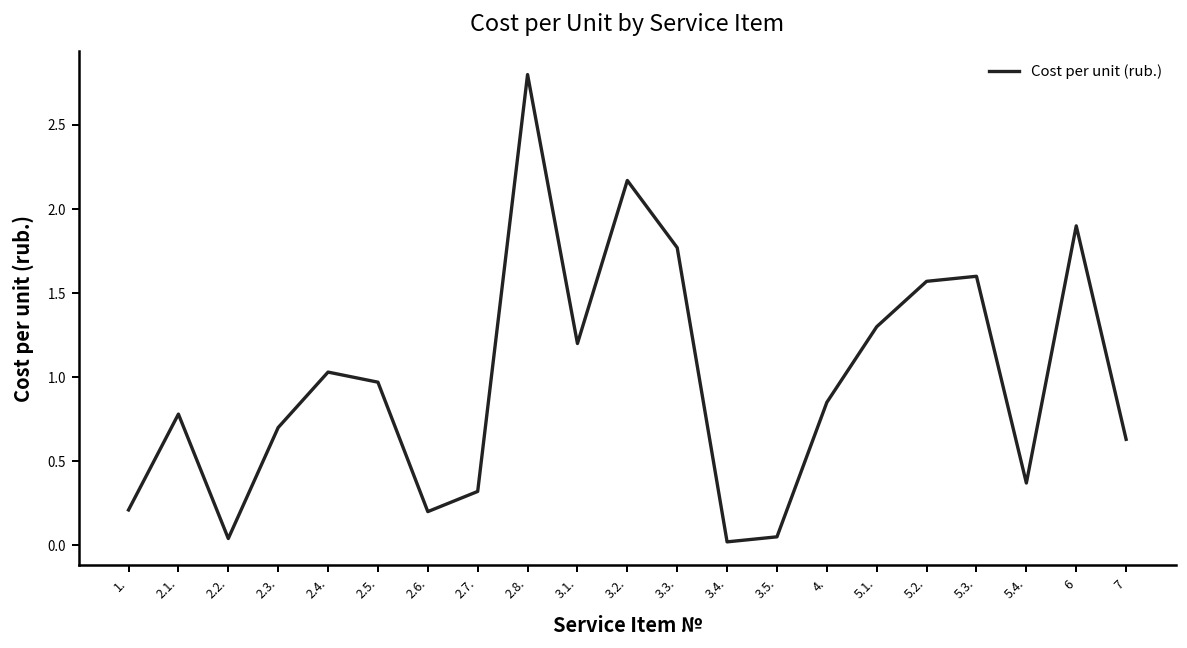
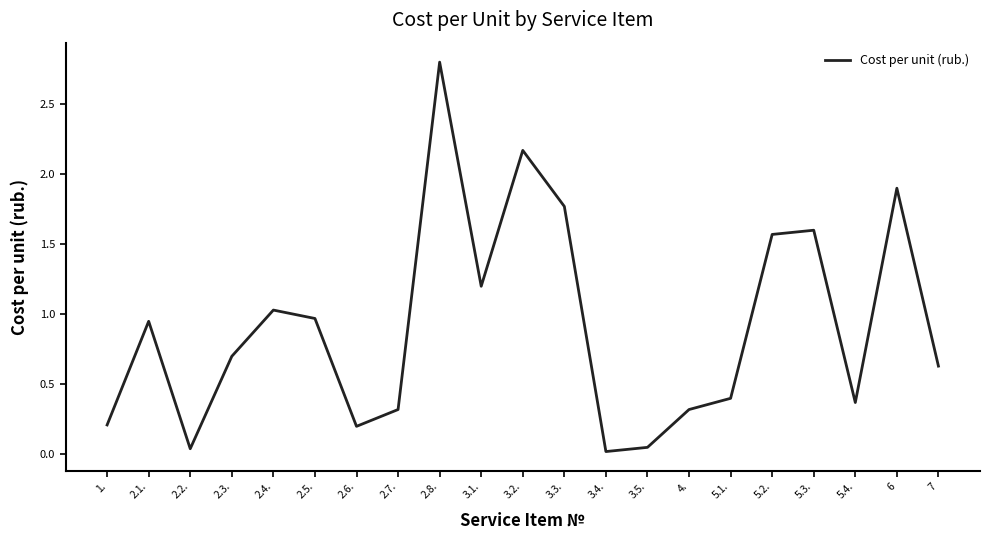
2.1.: 0.78 -> 0.95
4.: 0.85 -> 0.32
5.1.: 1.3 -> 0.4
